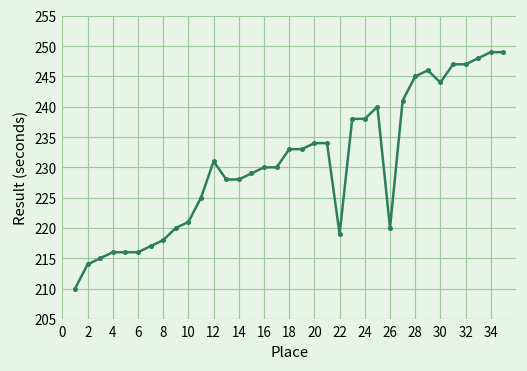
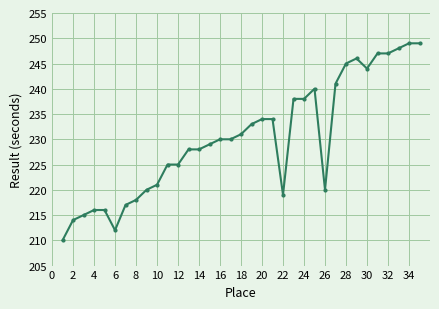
6: 216 -> 212
12: 231 -> 225
18: 233 -> 231
